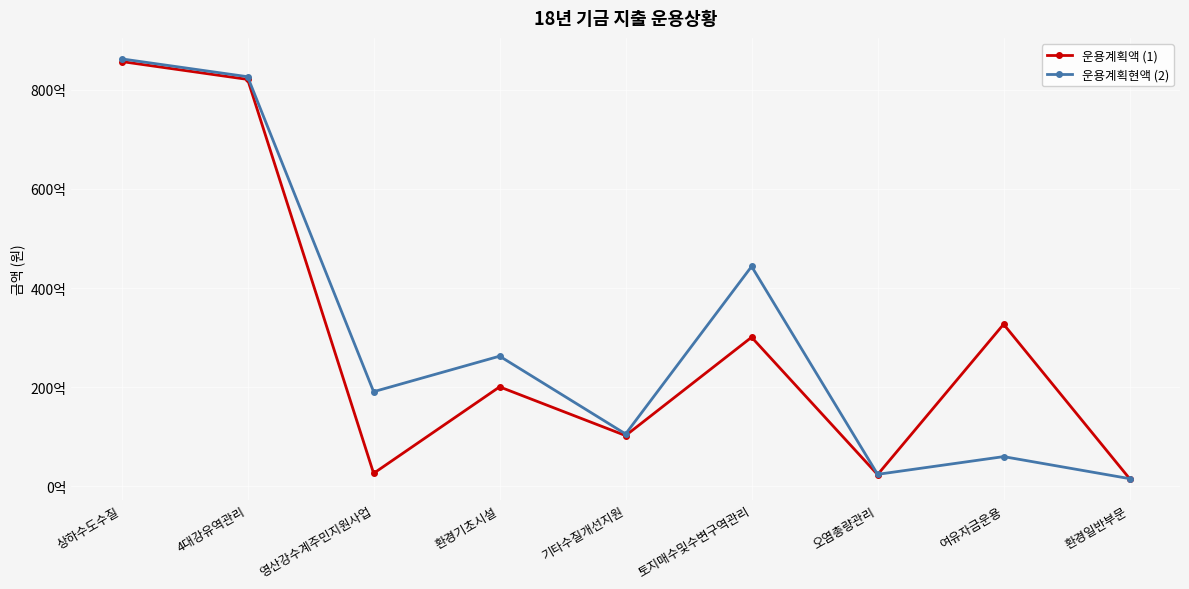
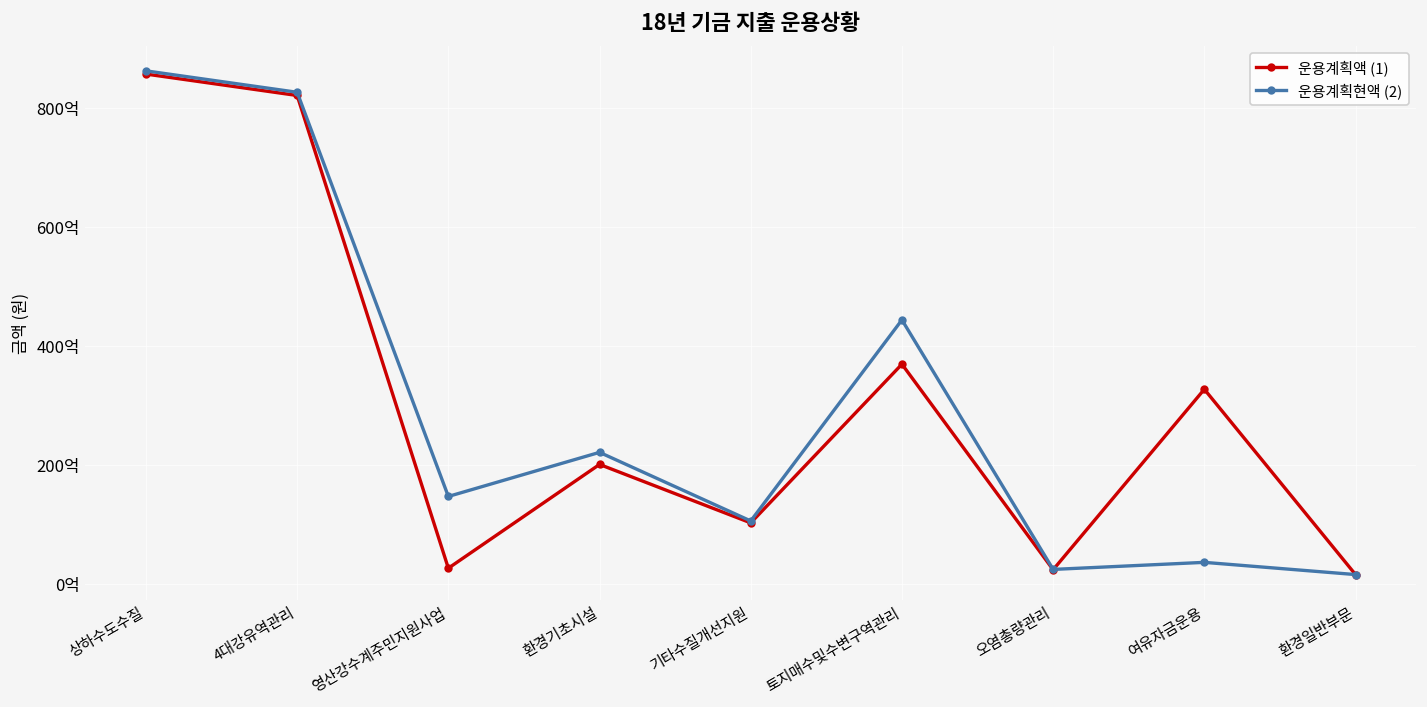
운용계획현액 (2), 영산강수계주민지원사업: 190억 -> 150억
운용계획현액 (2), 환경기초시설: 260억 -> 220억
운용계획액 (1), 토지매수및수변구역관리: 300억 -> 370억
운용계획현액 (2), 여유자금운용: 60억 -> 40억
